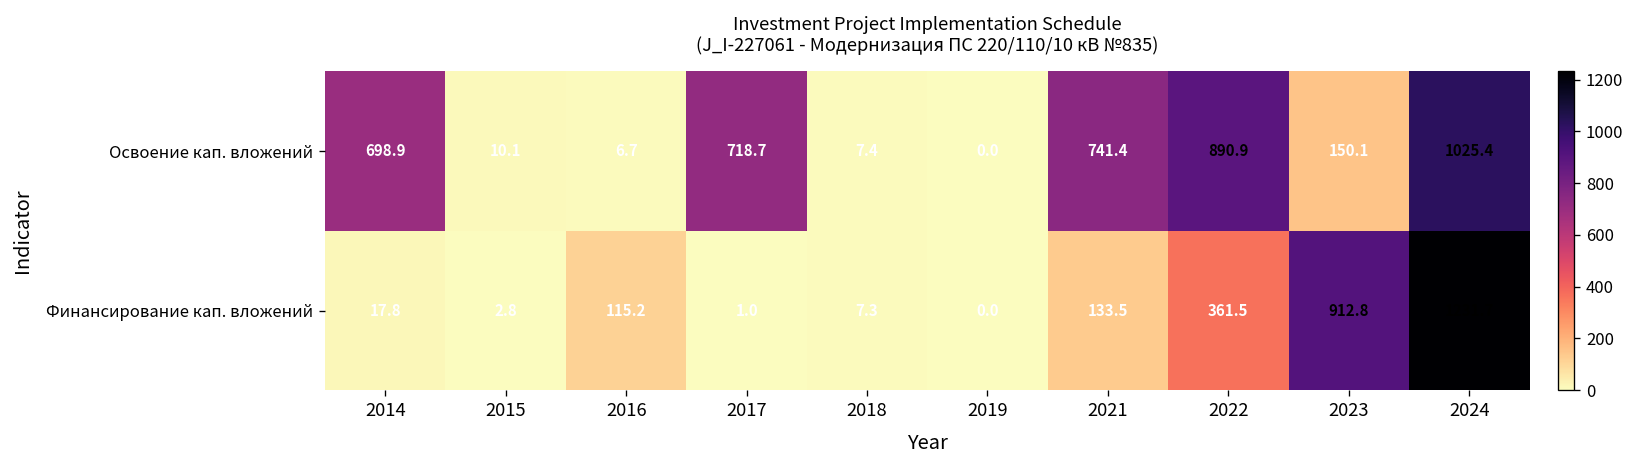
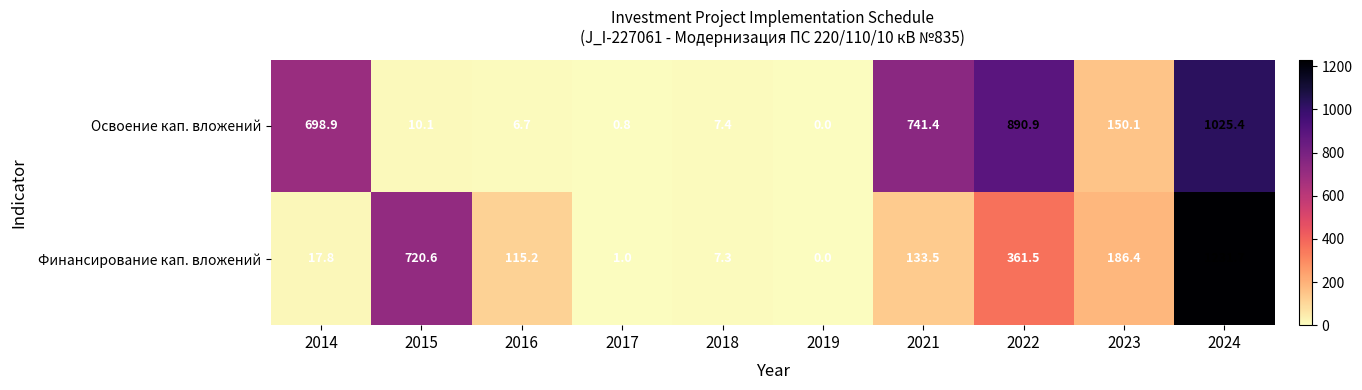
Освоение кап. вложений, 2017: 718.7 -> 0.8
Финансирование кап. вложений, 2015: 2.8 -> 720.6
Финансирование кап. вложений, 2023: 912.8 -> 186.4
